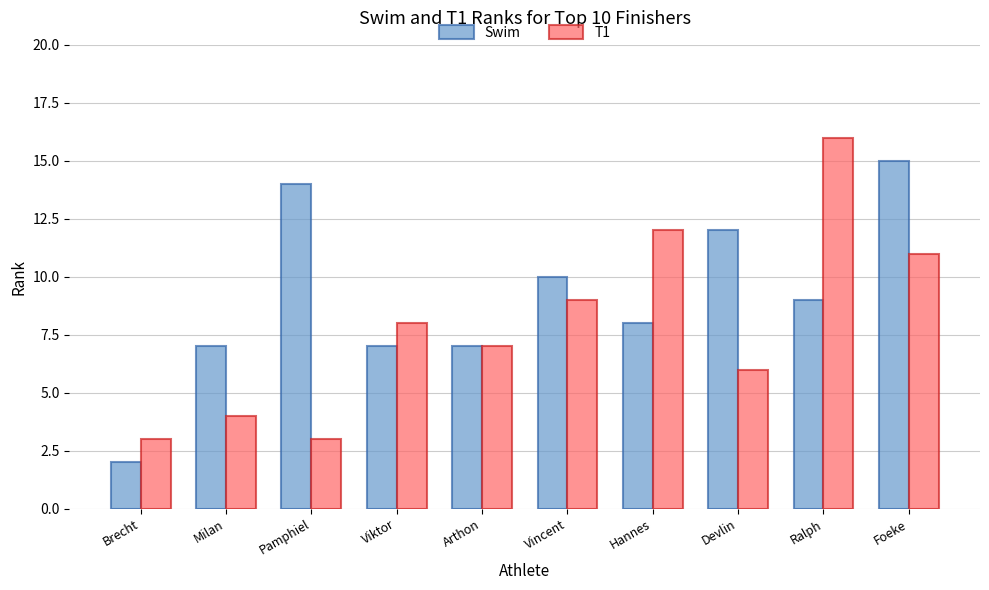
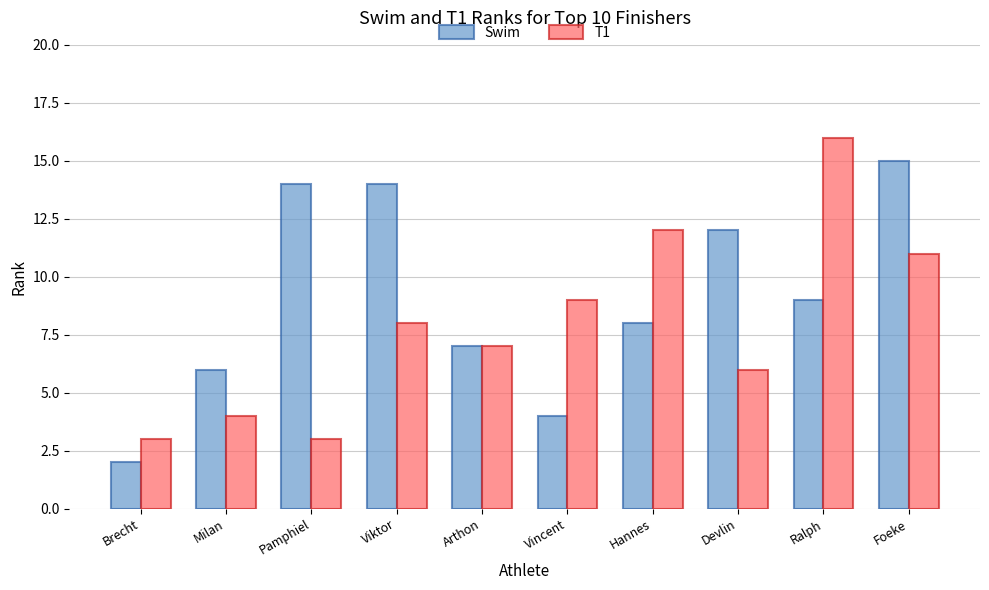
Swim, Milan: 7 -> 6
Swim, Viktor: 7 -> 14
Swim, Vincent: 10 -> 4
